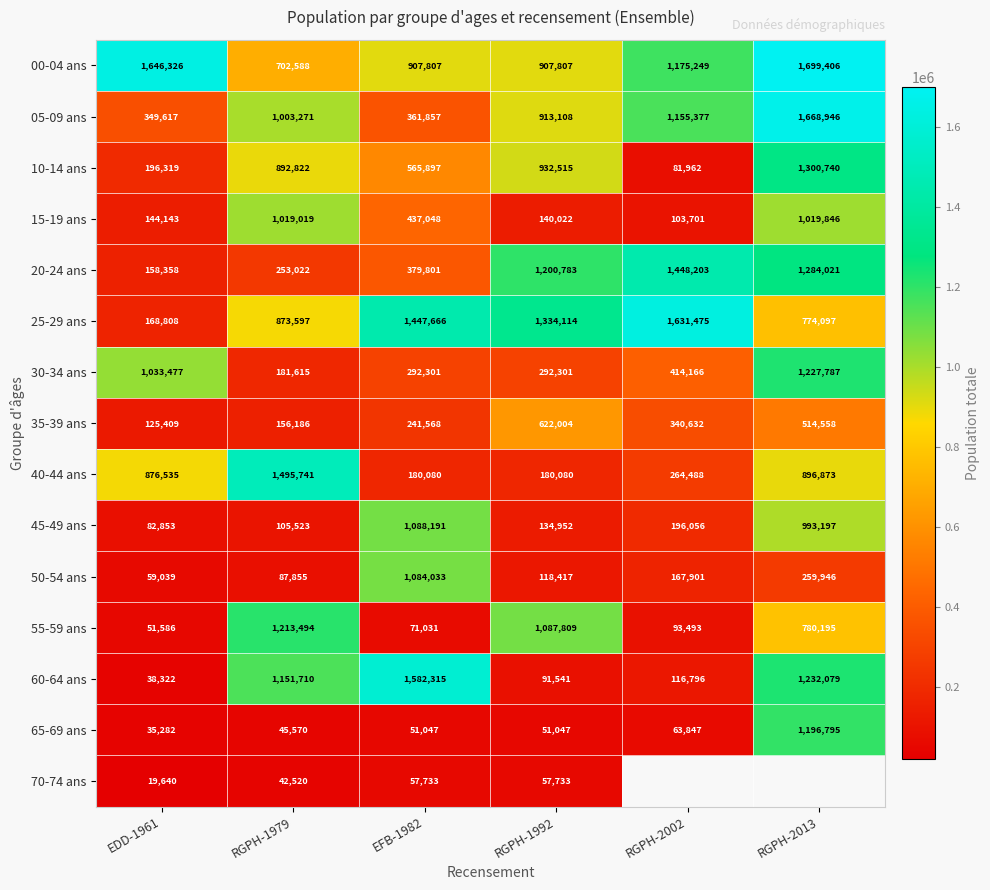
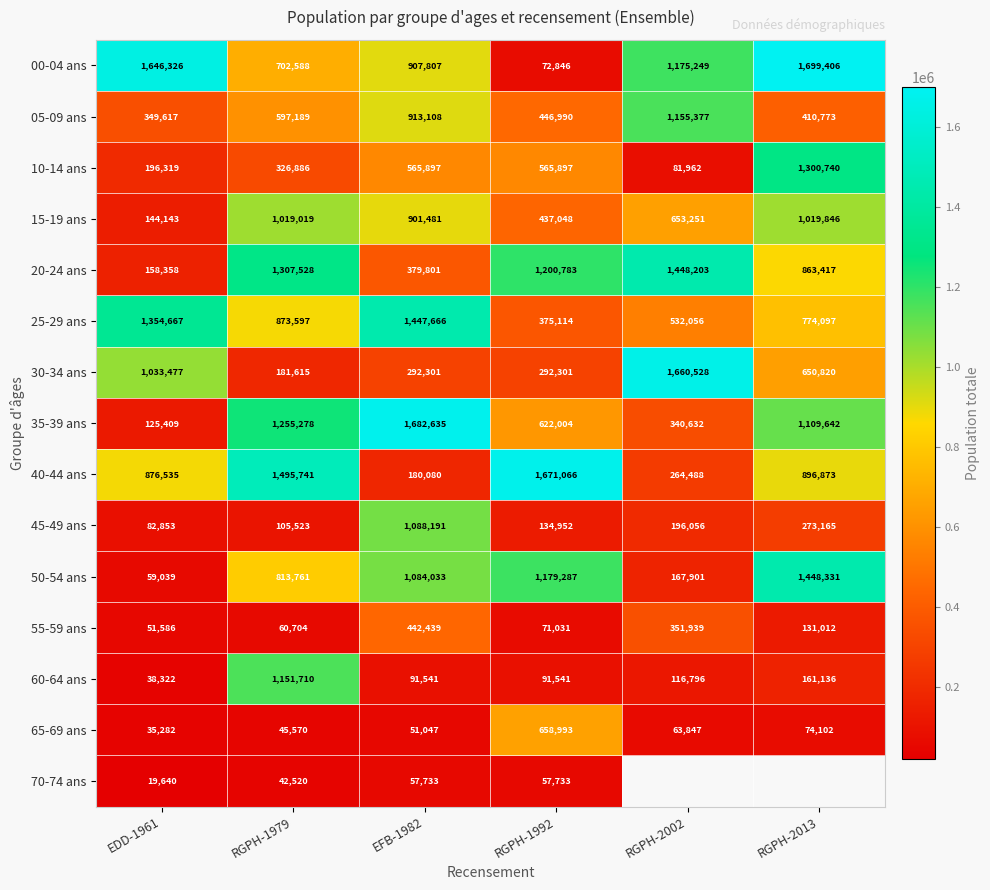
00-04 ans, RGPH-1992: 907,807 -> 72,846
05-09 ans, RGPH-1979: 1,003,271 -> 597,189
05-09 ans, EFB-1982: 361,857 -> 913,108
05-09 ans, RGPH-1992: 913,108 -> 446,990
05-09 ans, RGPH-2013: 1,668,946 -> 410,773
10-14 ans, RGPH-1979: 892,822 -> 326,886
10-14 ans, RGPH-1992: 932,515 -> 565,897
15-19 ans, EFB-1982: 437,048 -> 901,481
15-19 ans, RGPH-1992: 140,022 -> 437,048
15-19 ans, RGPH-2002: 103,701 -> 653,251
20-24 ans, RGPH-1979: 253,022 -> 1,307,528
20-24 ans, RGPH-2013: 1,284,021 -> 863,417
25-29 ans, EDD-1961: 168,808 -> 1,354,667
25-29 ans, RGPH-1992: 1,334,114 -> 375,114
25-29 ans, RGPH-2002: 1,631,475 -> 532,056
30-34 ans, RGPH-2002: 414,166 -> 1,660,528
30-34 ans, RGPH-2013: 1,227,787 -> 650,820
35-39 ans, RGPH-1979: 156,186 -> 1,255,278
35-39 ans, EFB-1982: 241,568 -> 1,682,635
35-39 ans, RGPH-2013: 514,558 -> 1,109,642
40-44 ans, RGPH-1992: 180,080 -> 1,671,066
45-49 ans, RGPH-2013: 993,197 -> 273,165
50-54 ans, RGPH-1979: 87,855 -> 813,761
50-54 ans, RGPH-1992: 118,417 -> 1,179,287
50-54 ans, RGPH-2013: 259,946 -> 1,448,331
55-59 ans, RGPH-1979: 1,213,494 -> 60,704
55-59 ans, EFB-1982: 71,031 -> 442,439
55-59 ans, RGPH-1992: 1,087,809 -> 71,031
55-59 ans, RGPH-2002: 93,493 -> 351,939
55-59 ans, RGPH-2013: 780,195 -> 131,012
60-64 ans, EFB-1982: 1,582,315 -> 91,541
60-64 ans, RGPH-2013: 1,232,079 -> 161,136
65-69 ans, RGPH-1992: 51,047 -> 658,993
65-69 ans, RGPH-2013: 1,196,795 -> 74,102
